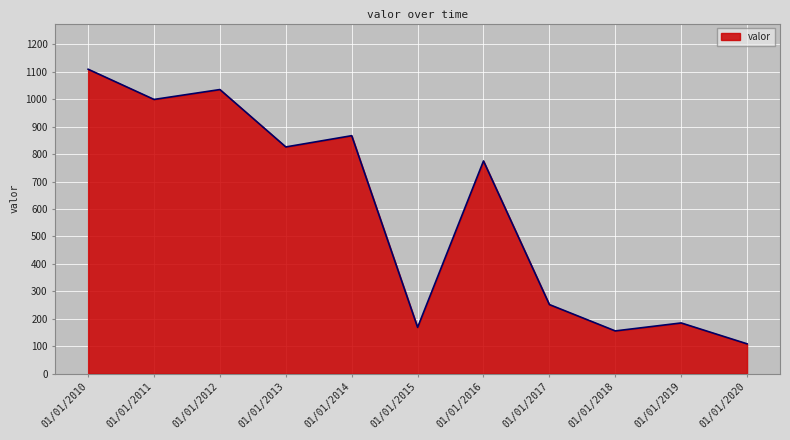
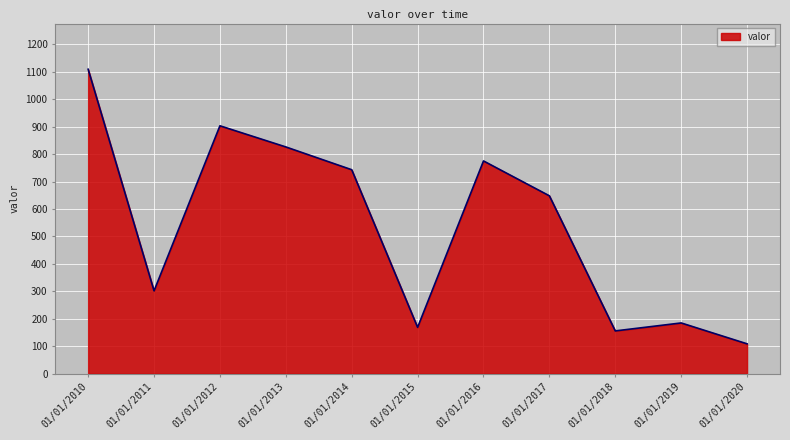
01/01/2011: 1000 -> 300
01/01/2012: 1040 -> 900
01/01/2014: 870 -> 740
01/01/2017: 250 -> 650
